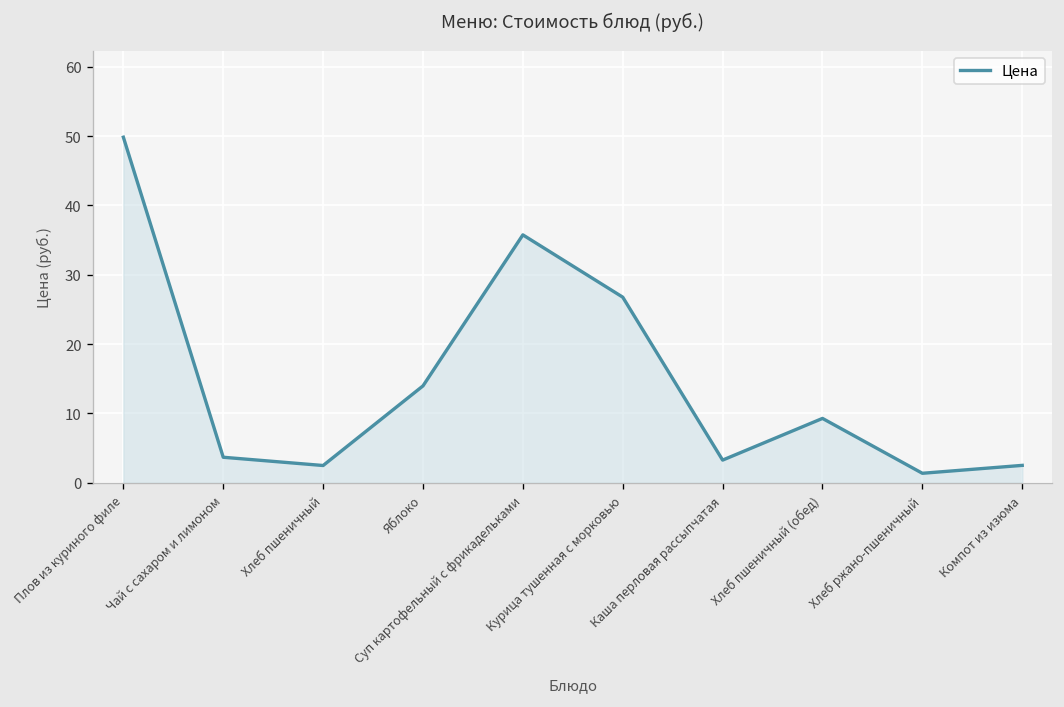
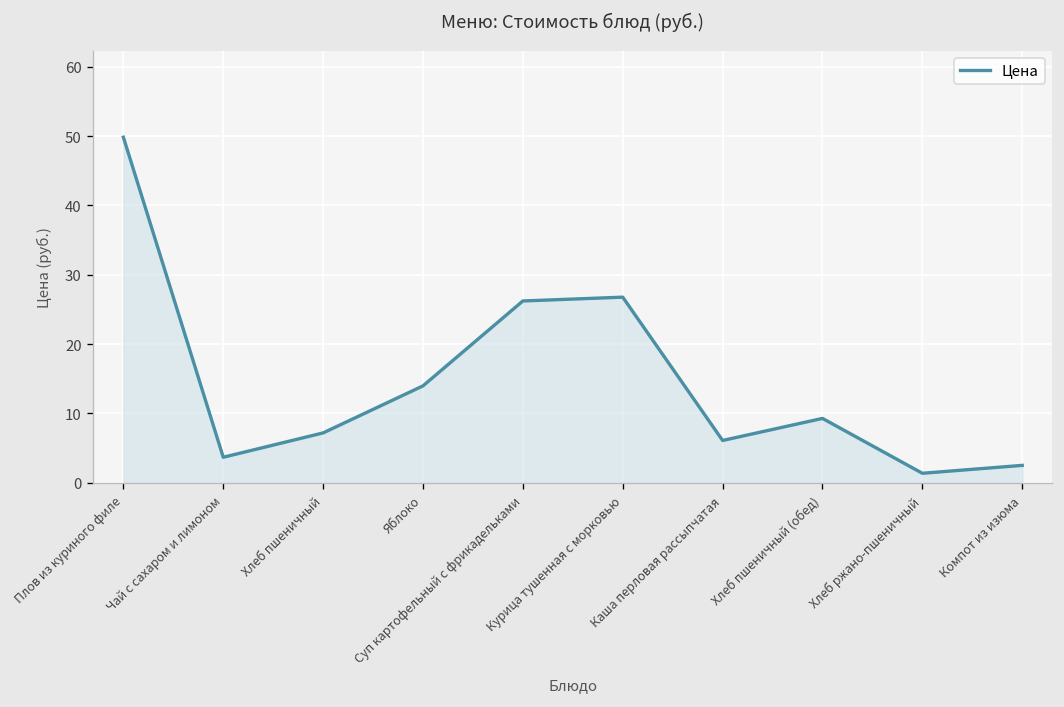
Хлеб пшеничный: 3 -> 7
Суп картофельный с фрикадельками: 36 -> 26
Каша перловая рассыпчатая: 3 -> 6
